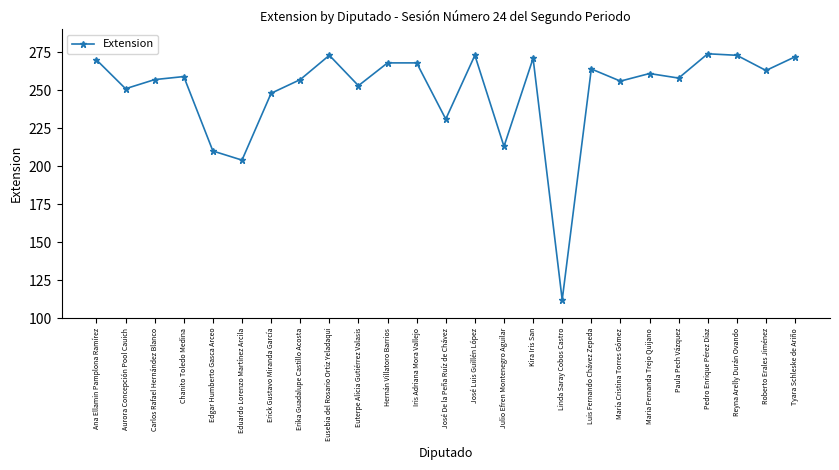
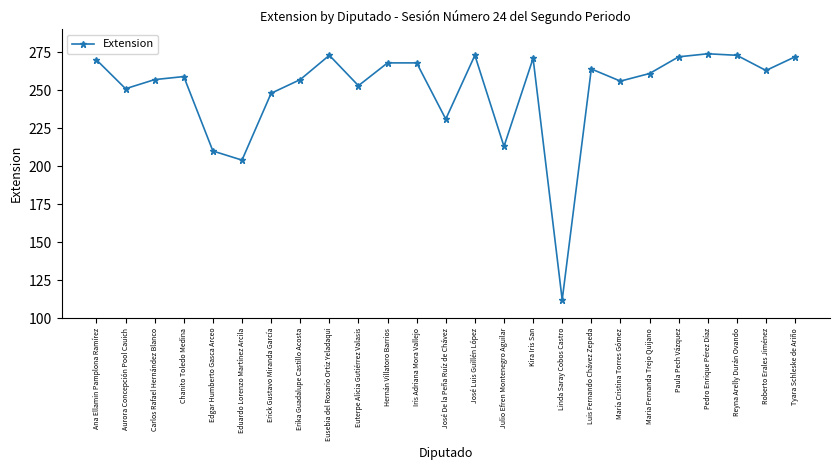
Paula Pech Vázquez: 258 -> 272
